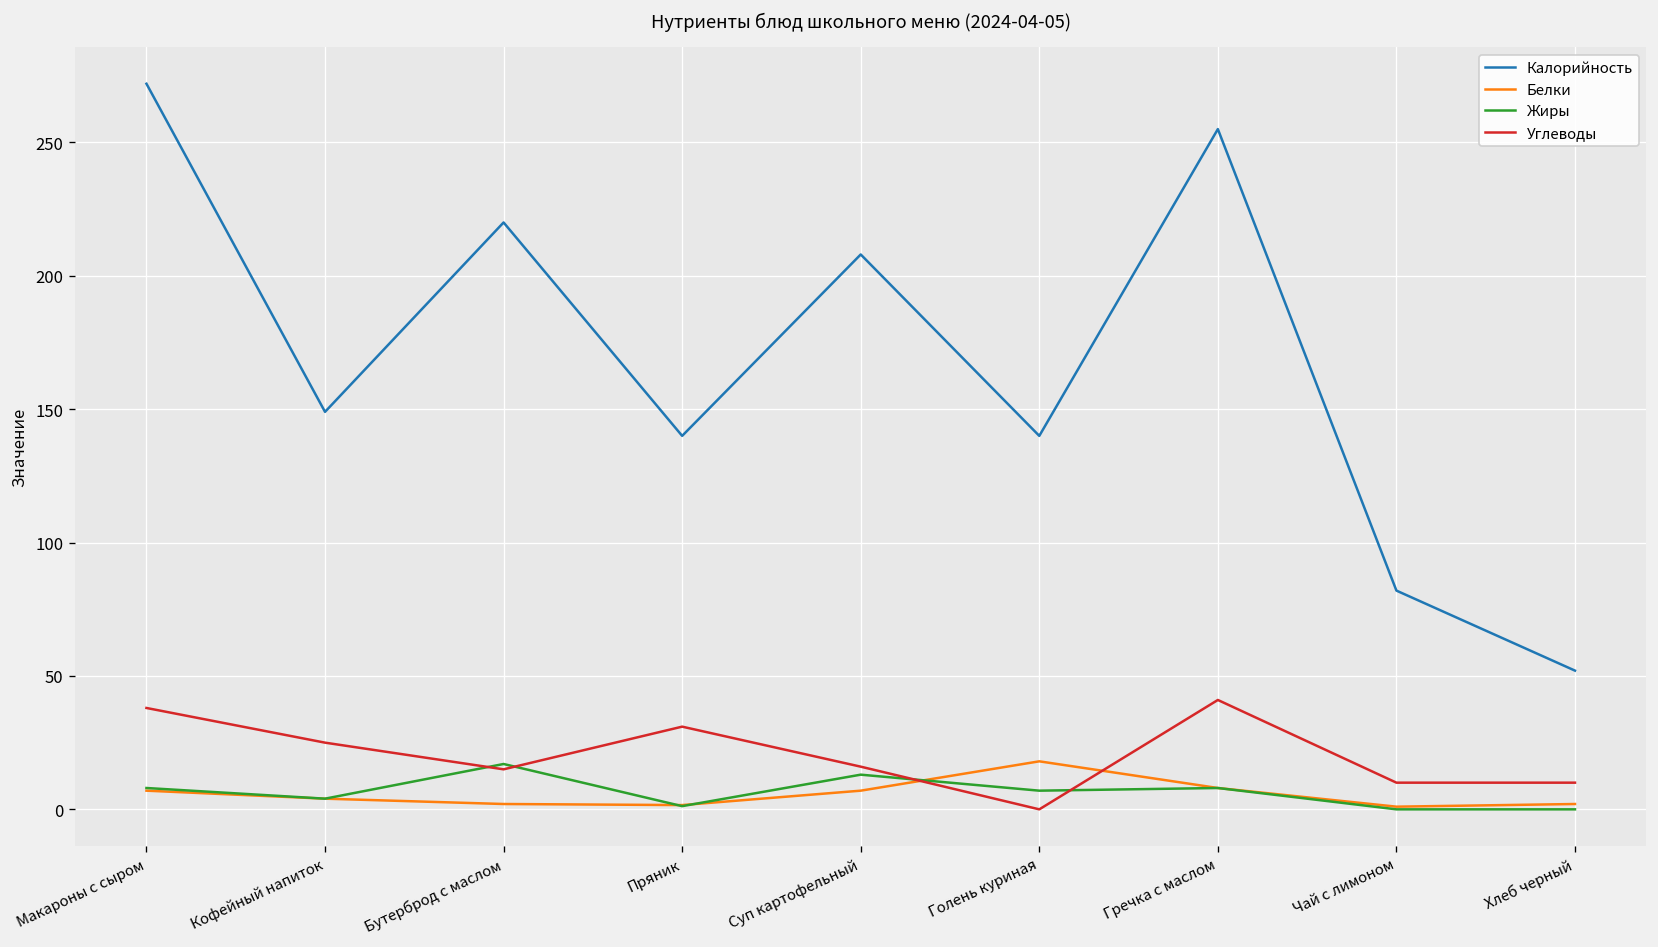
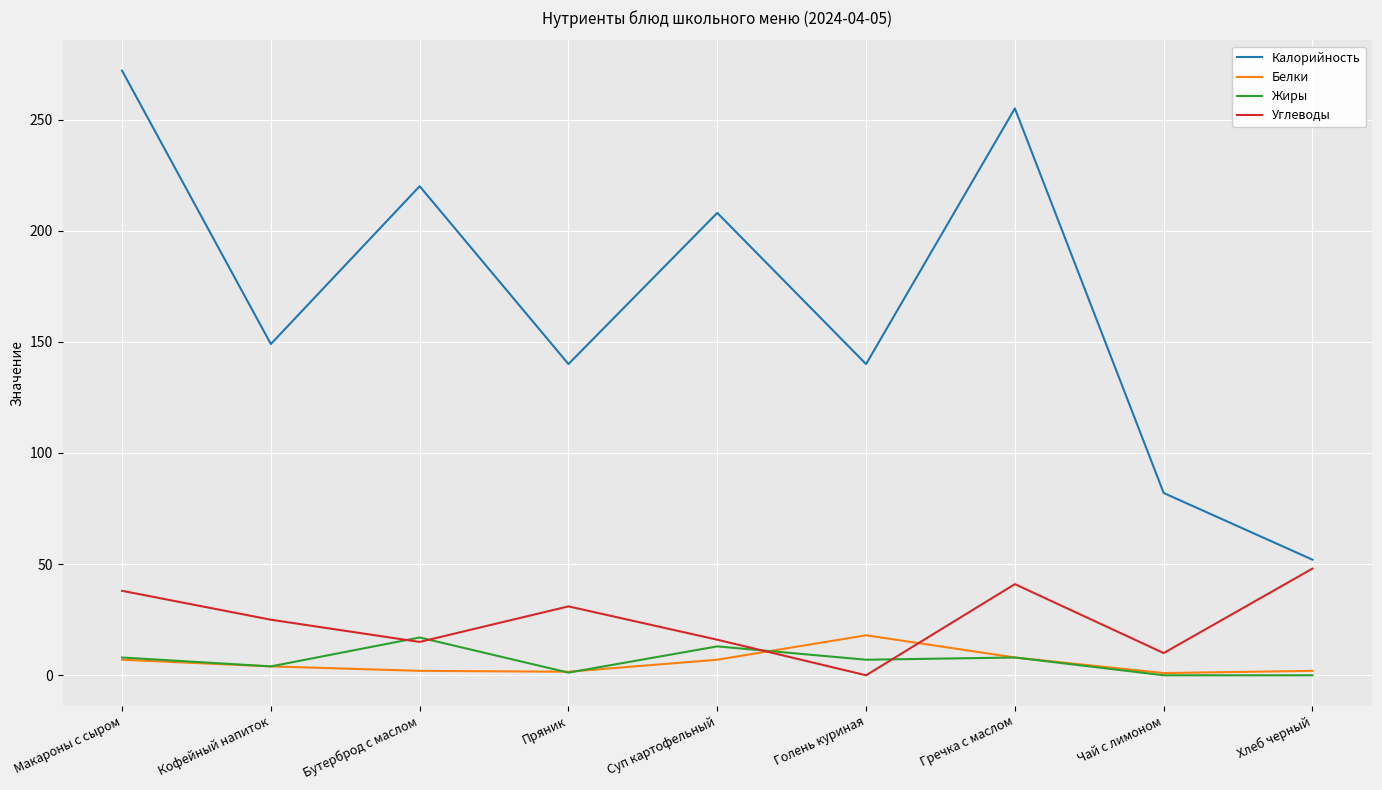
Углеводы, Хлеб черный: 10 -> 48
